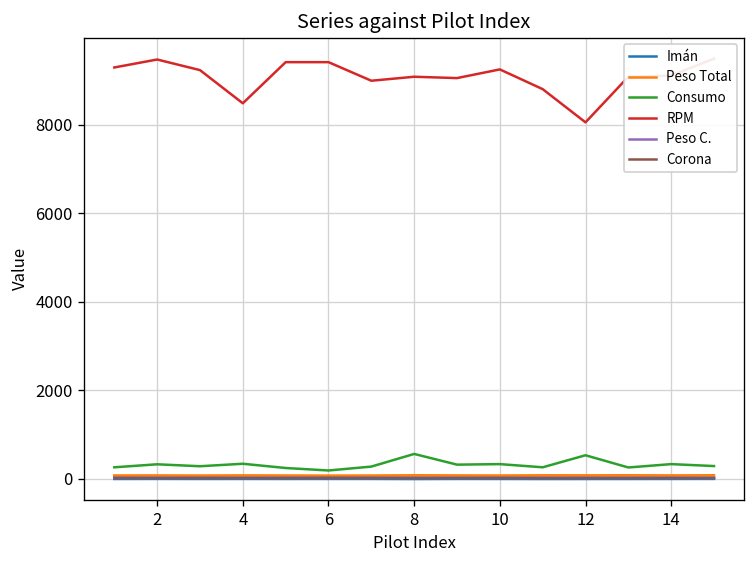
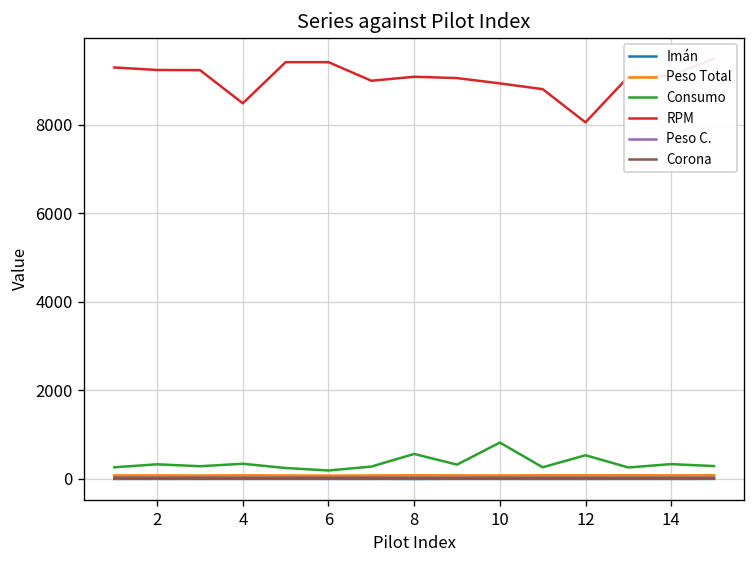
RPM, 2: 9500 -> 9200
Consumo, 10: 300 -> 800
RPM, 10: 9300 -> 8900
